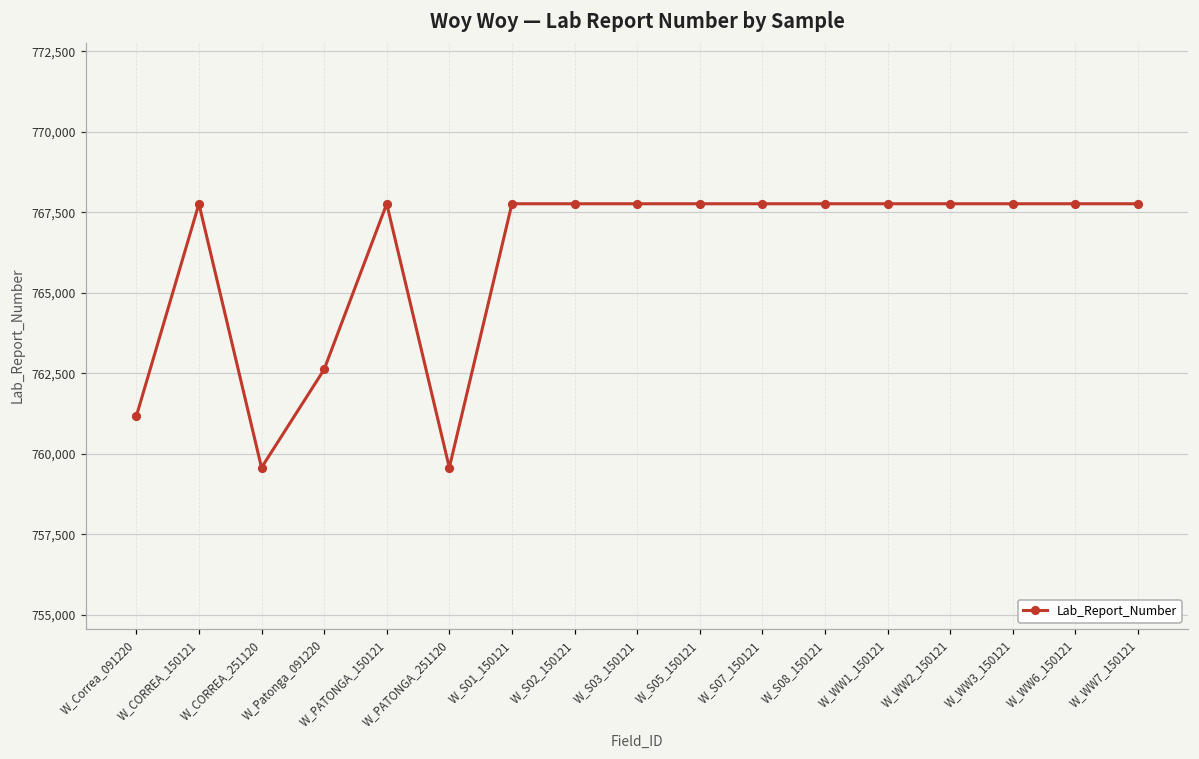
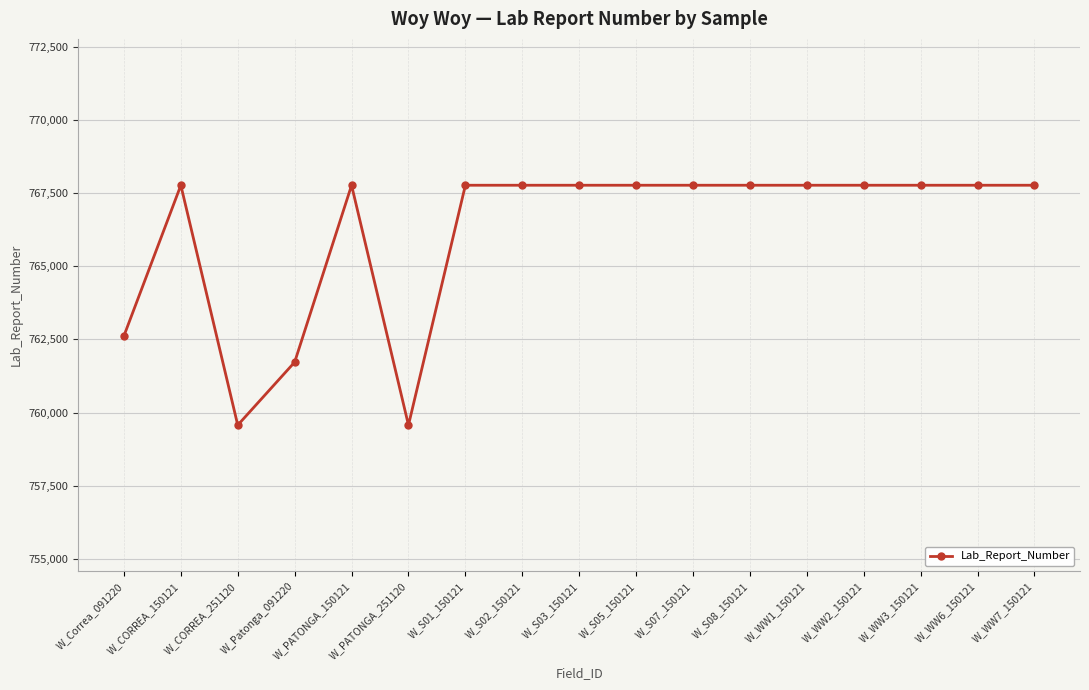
W_Correa_091220: 761,200 -> 762,600
W_Patonga_091220: 762,600 -> 761,700
